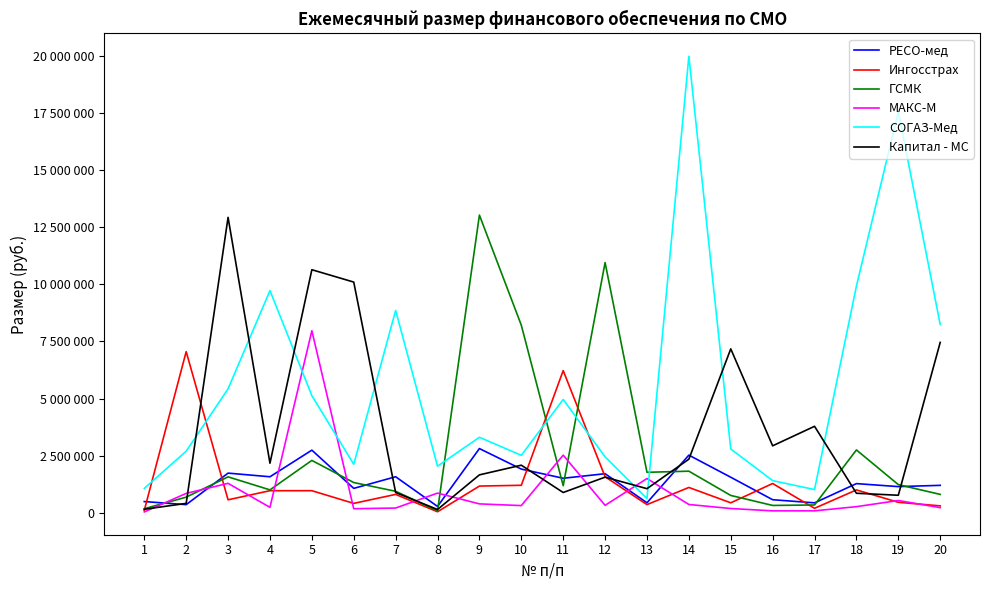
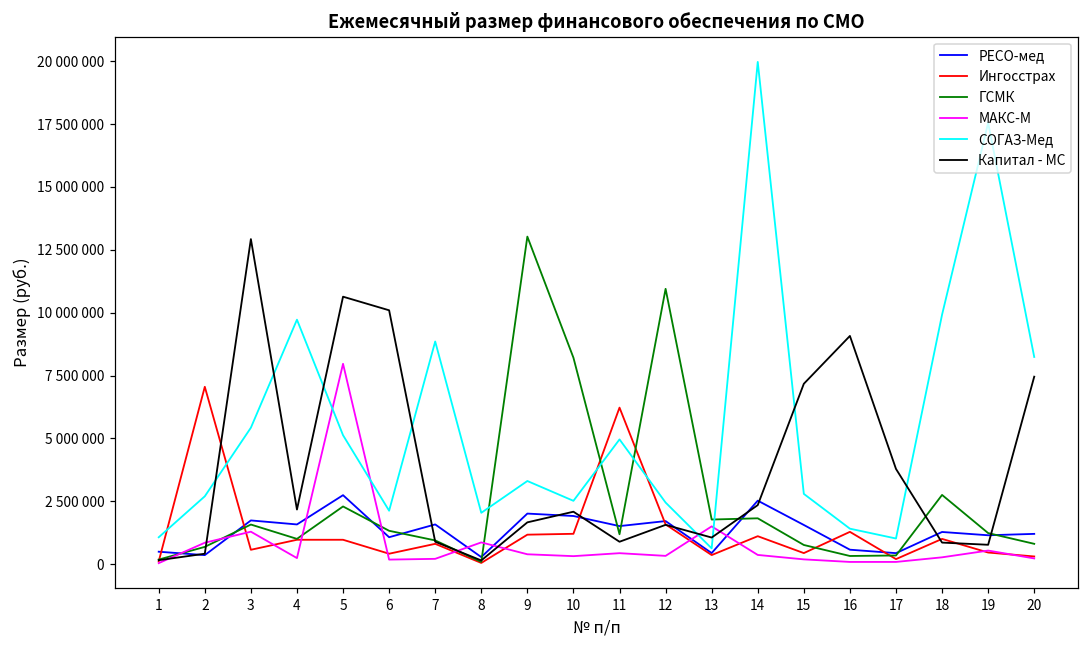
РЕСО-мед, 9: 2800000 -> 2000000
МАКС-М, 11: 2500000 -> 400000
Капитал - МС, 16: 2900000 -> 9100000
